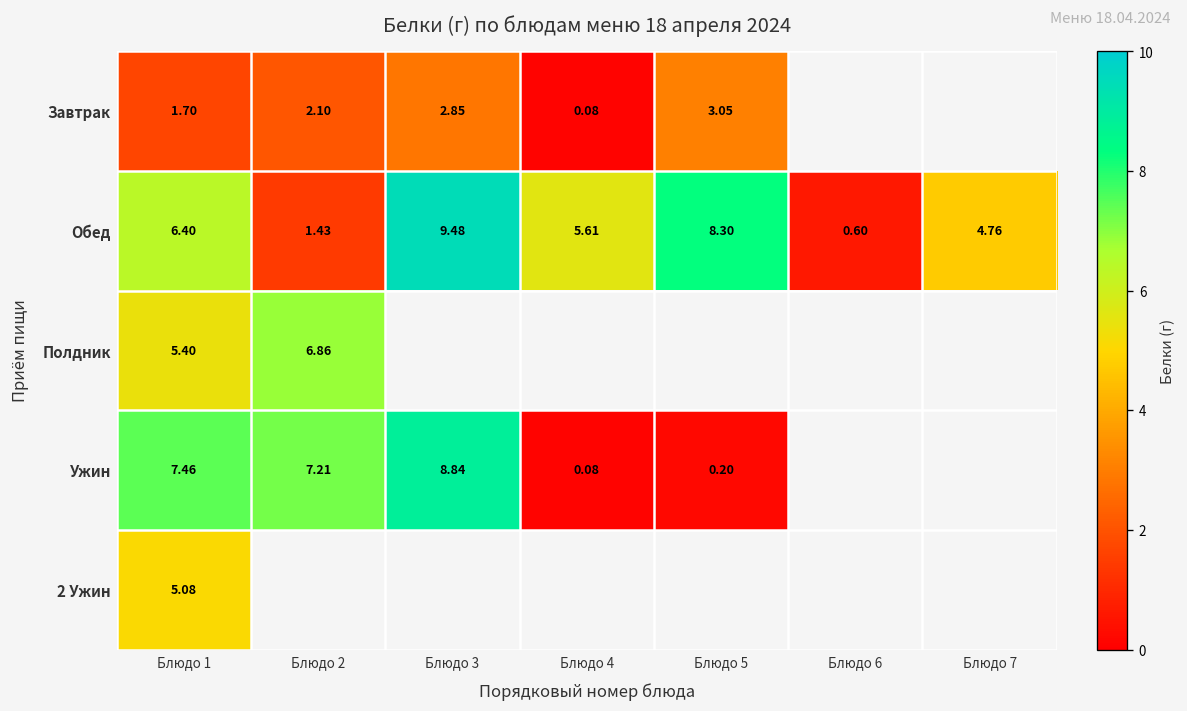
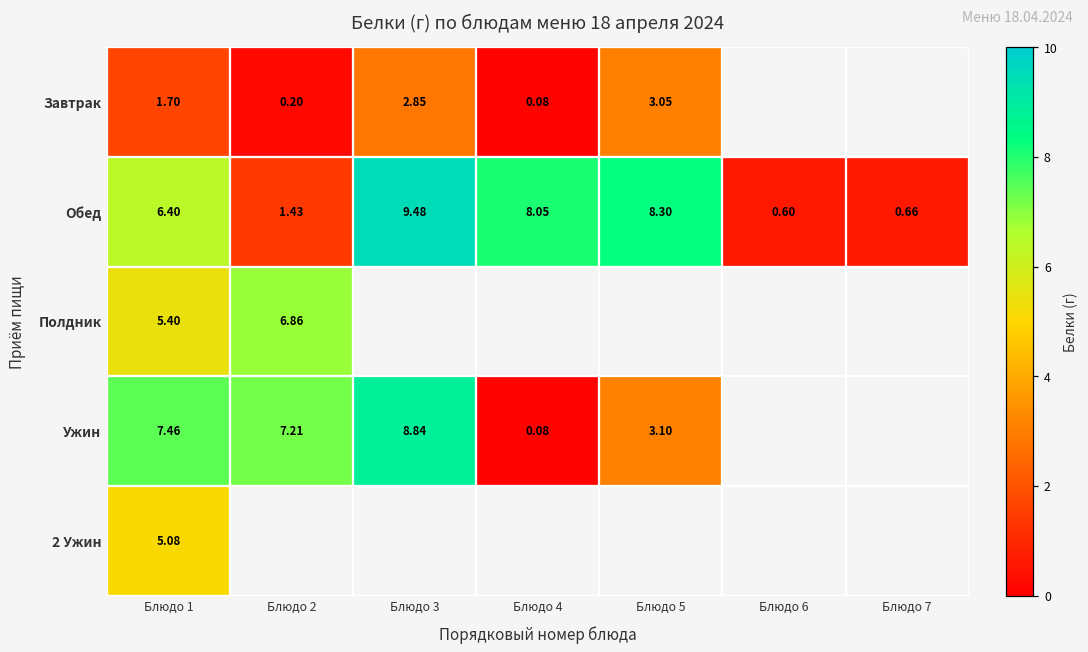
Завтрак, Блюдо 2: 2.10 -> 0.20
Обед, Блюдо 4: 5.61 -> 8.05
Обед, Блюдо 7: 4.76 -> 0.66
Ужин, Блюдо 5: 0.20 -> 3.10
